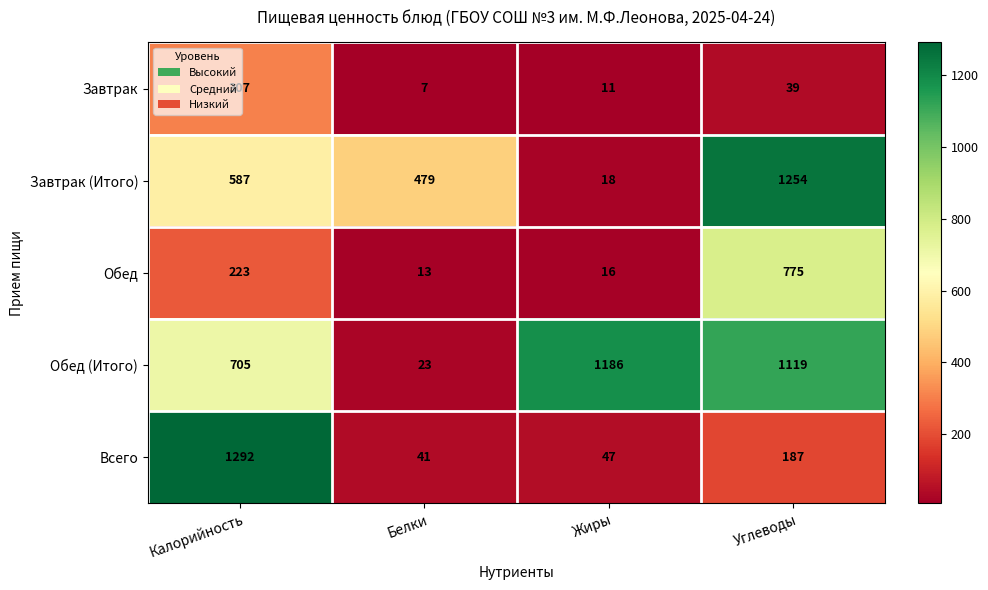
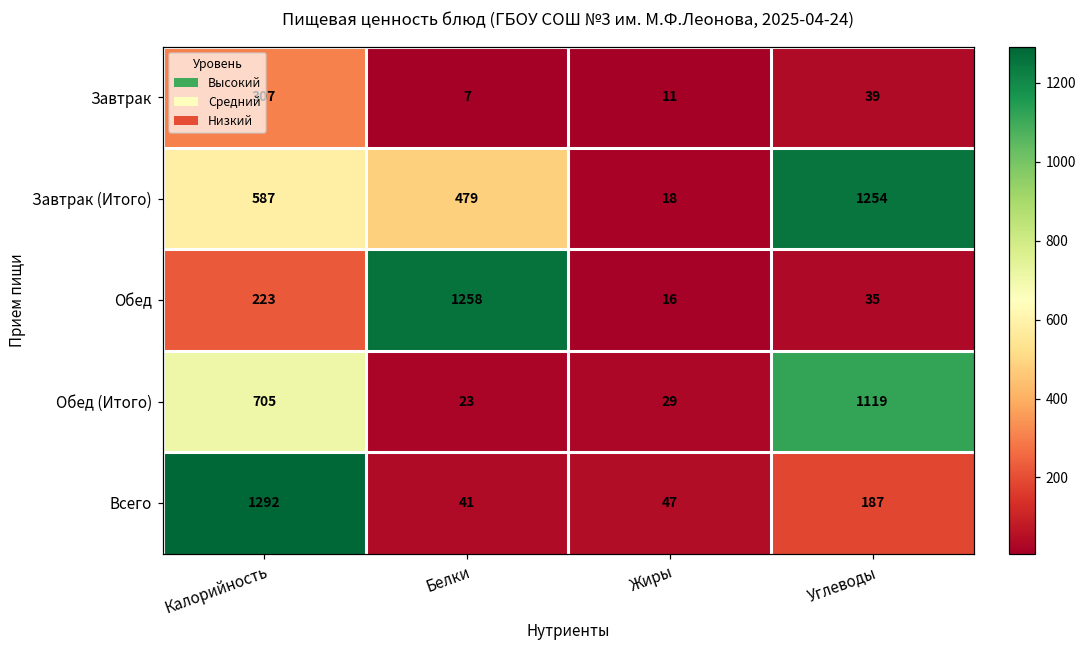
Обед, Белки: 13 -> 1258
Обед, Углеводы: 775 -> 35
Обед (Итого), Жиры: 1186 -> 29
